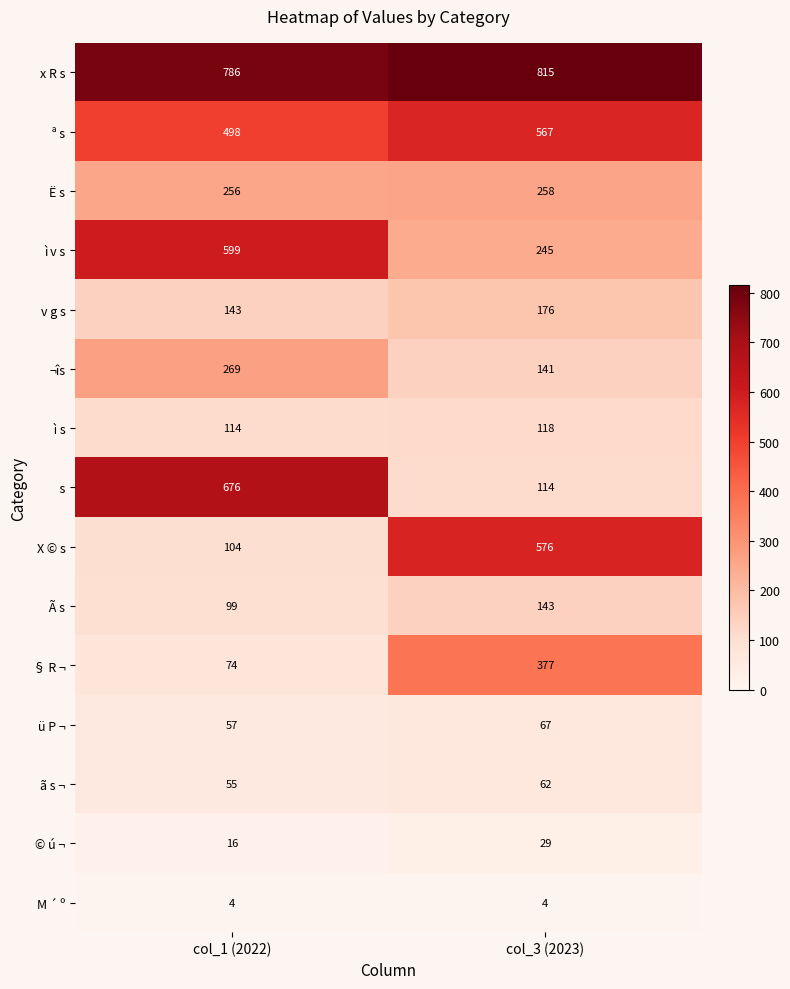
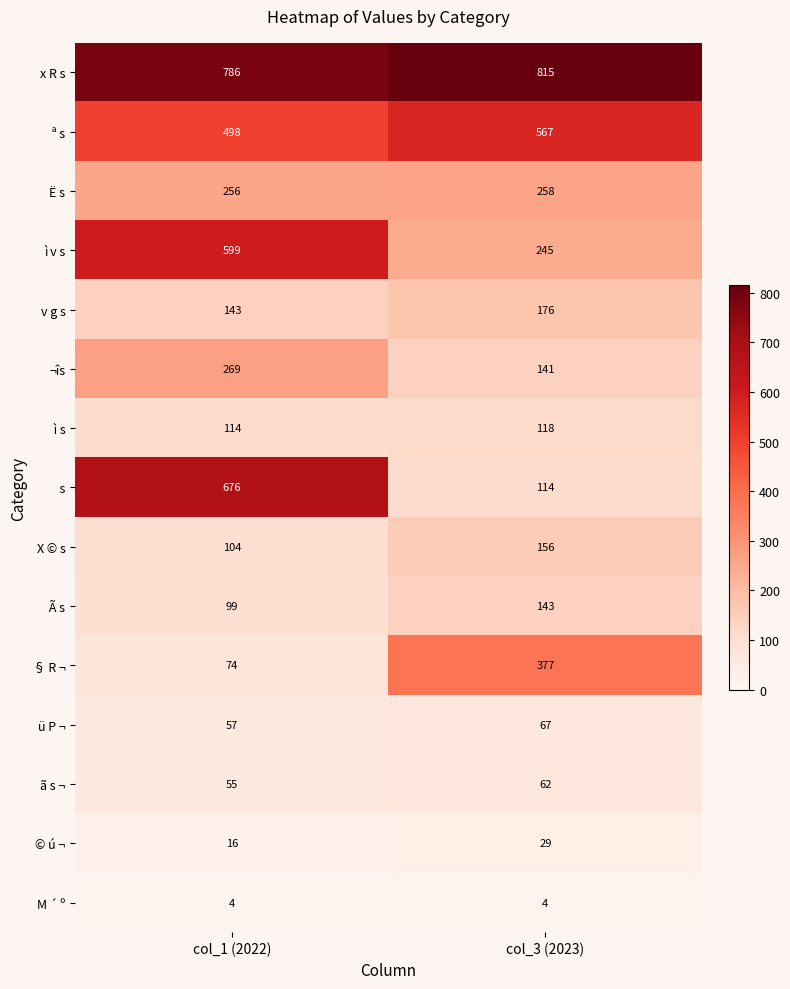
X © s, col_3 (2023): 576 -> 156
